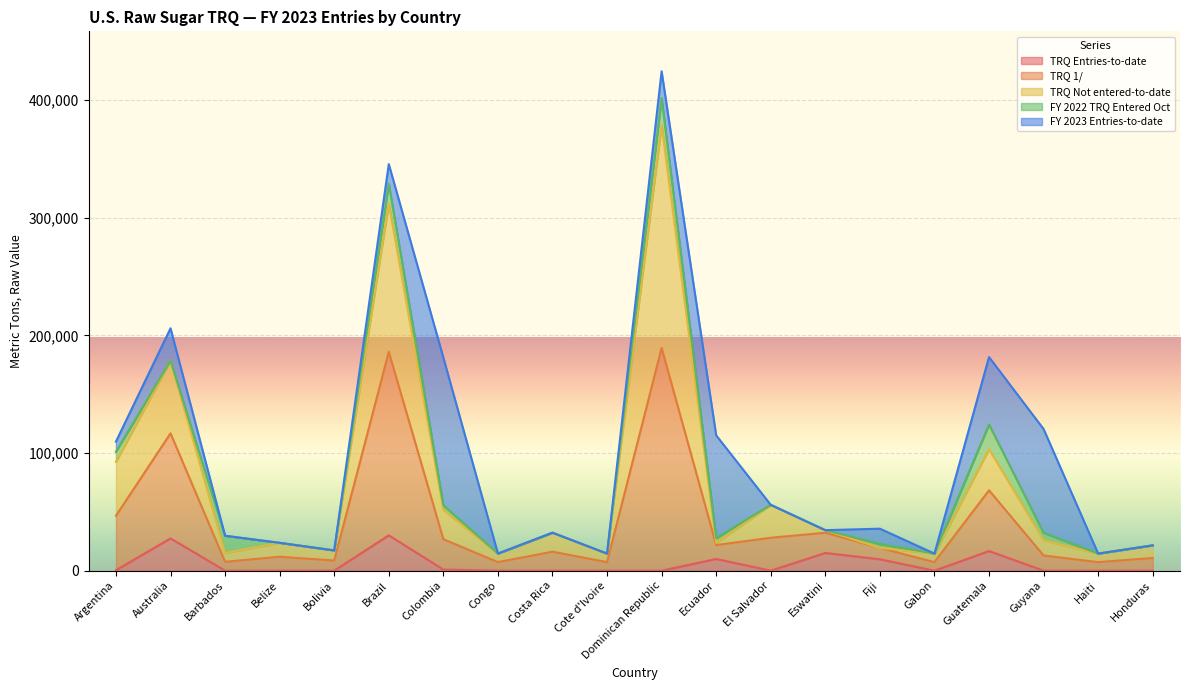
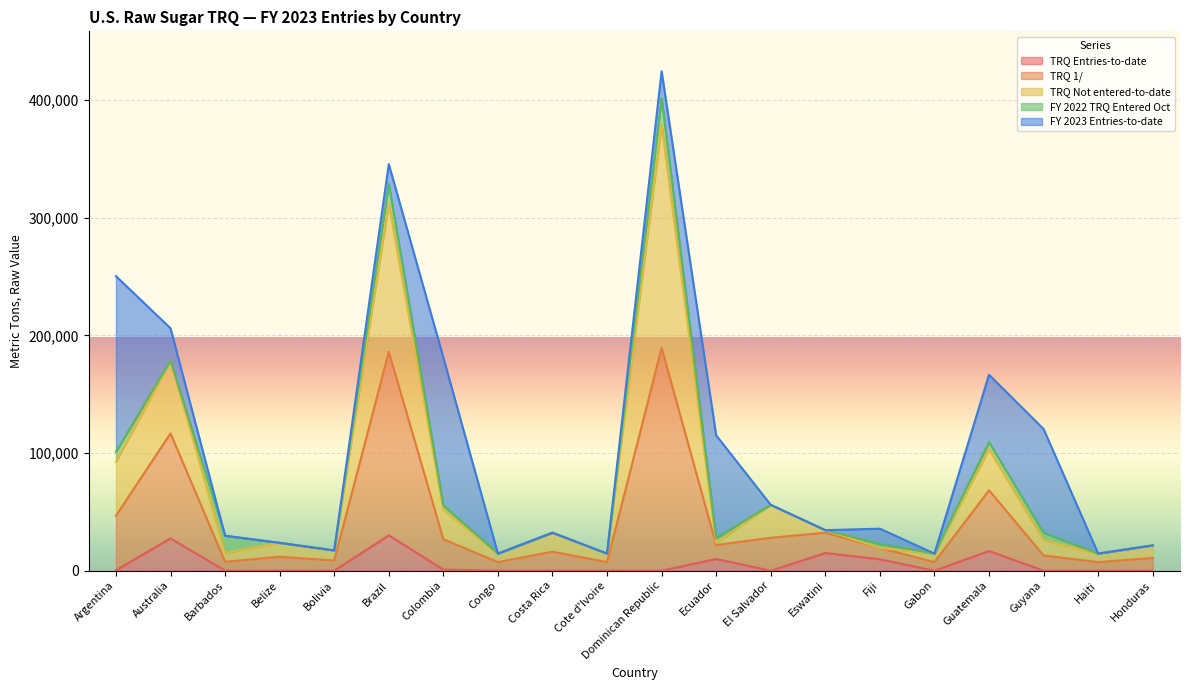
FY 2023 Entries-to-date, Argentina: 9,000 -> 149,000
FY 2022 TRQ Entered Oct, Guatemala: 21,000 -> 6,000
